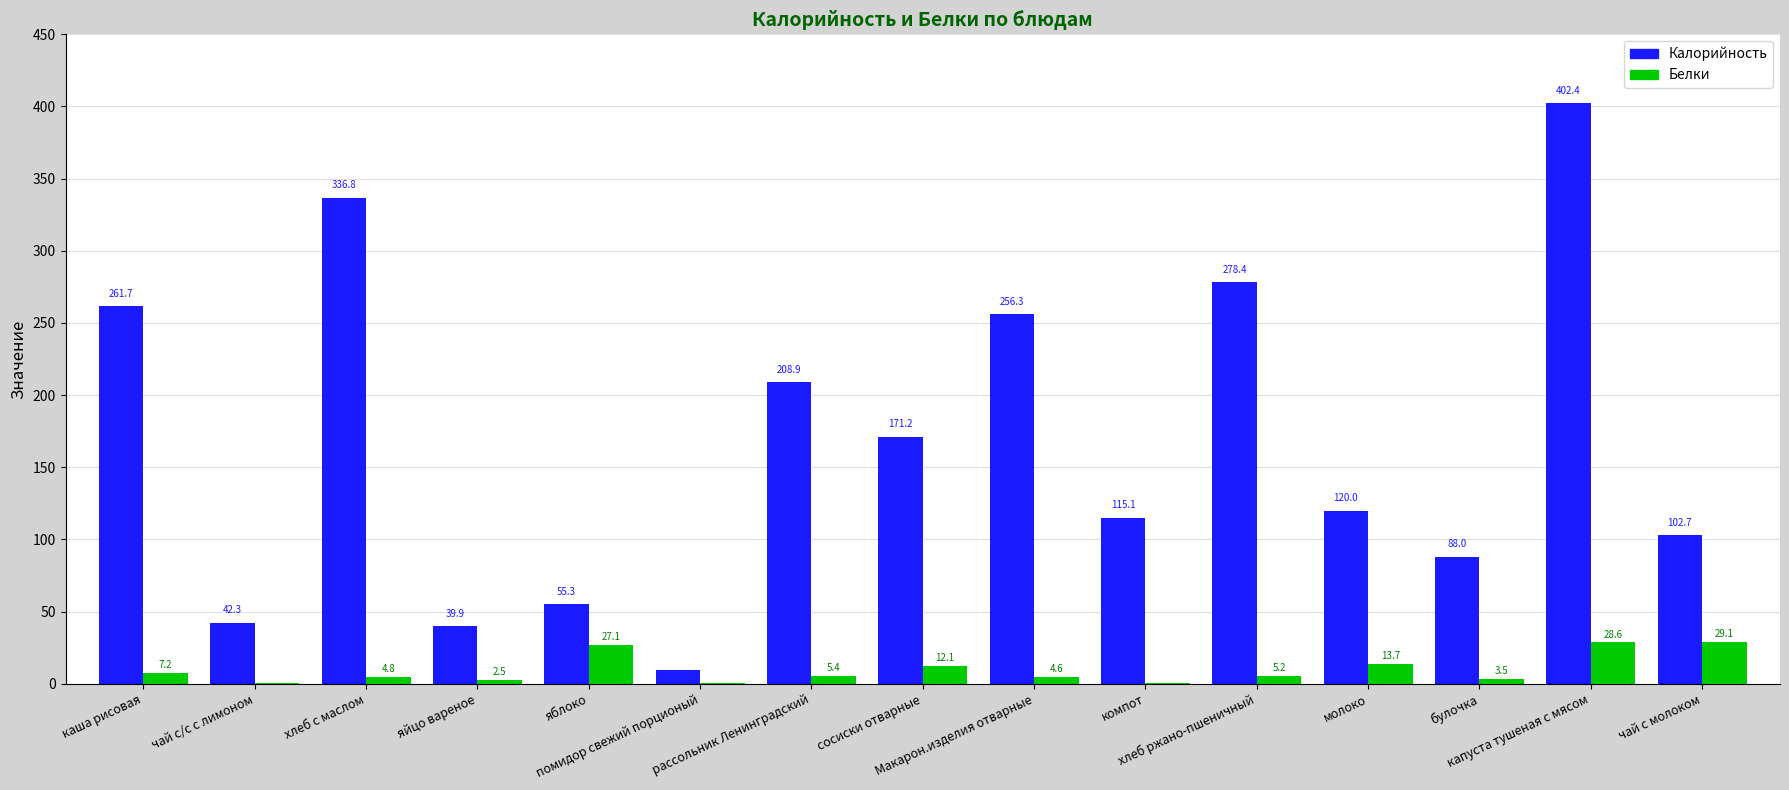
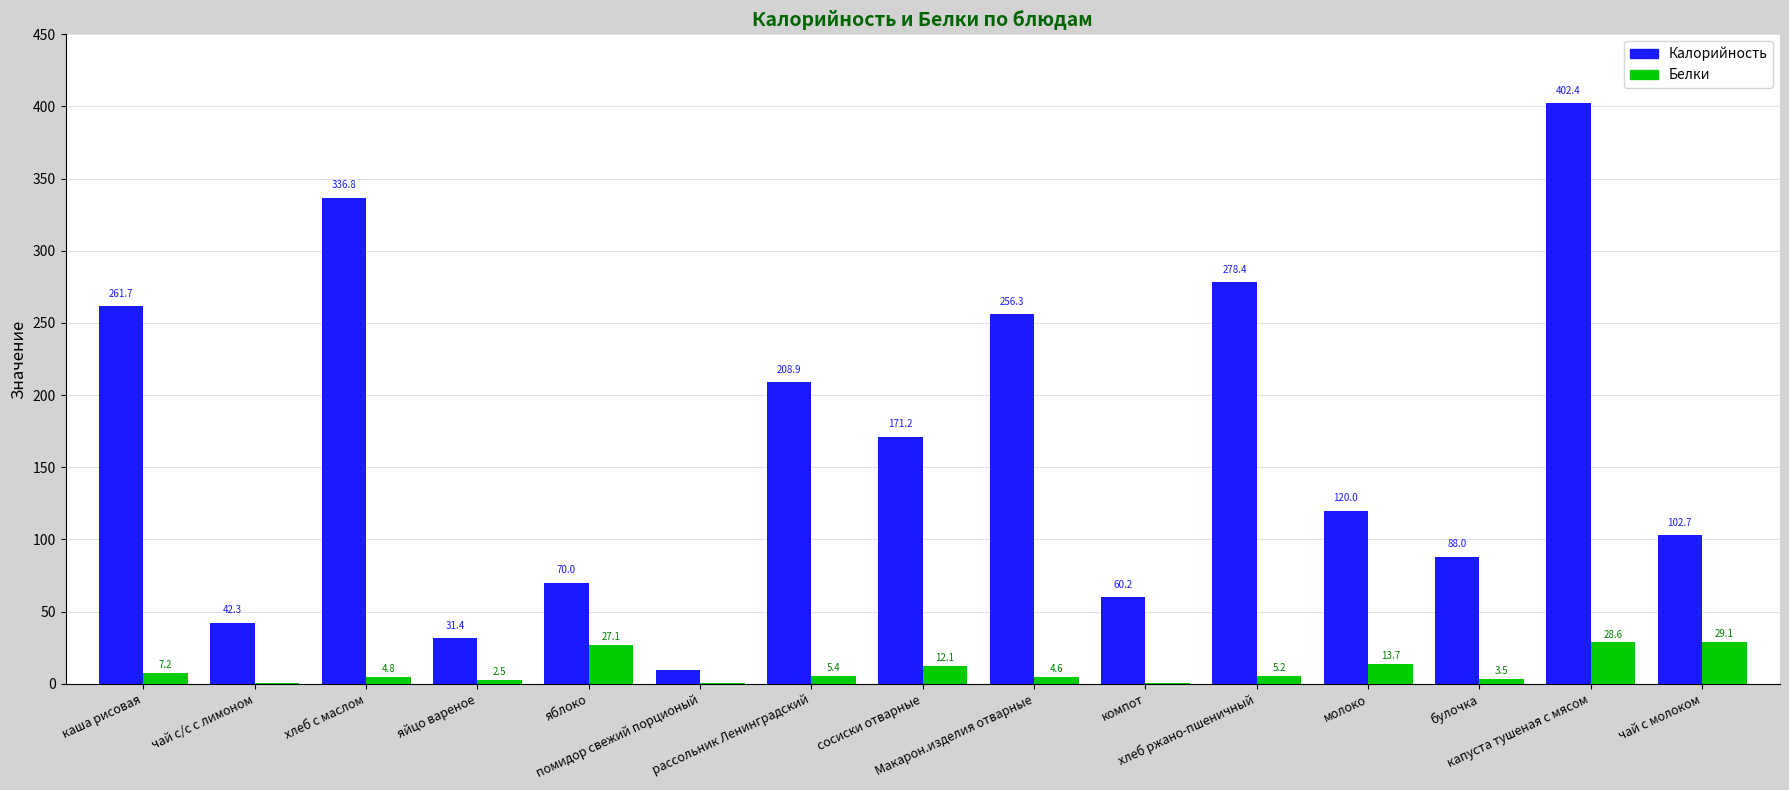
Калорийность, яйцо вареное: 39.9 -> 31.4
Калорийность, яблоко: 55.3 -> 70.0
Калорийность, компот: 115.1 -> 60.2
